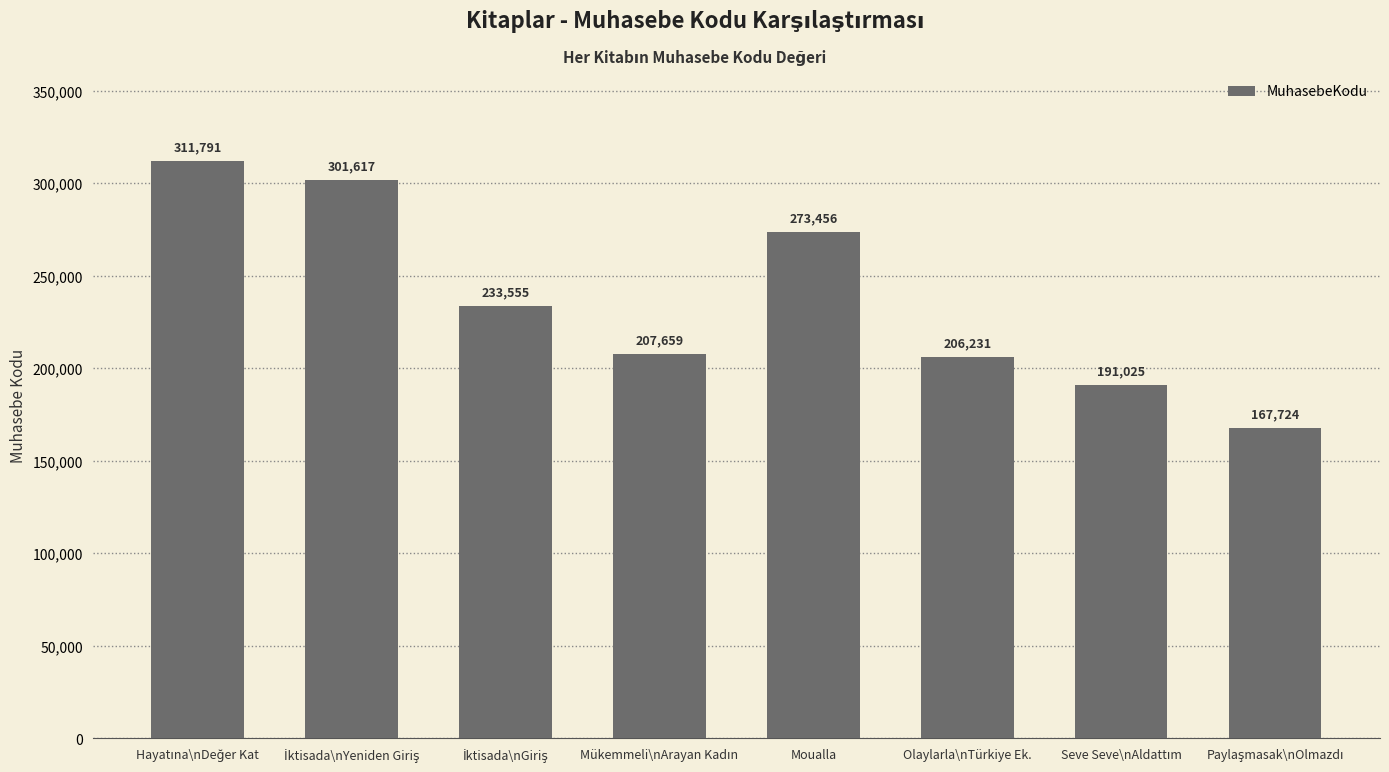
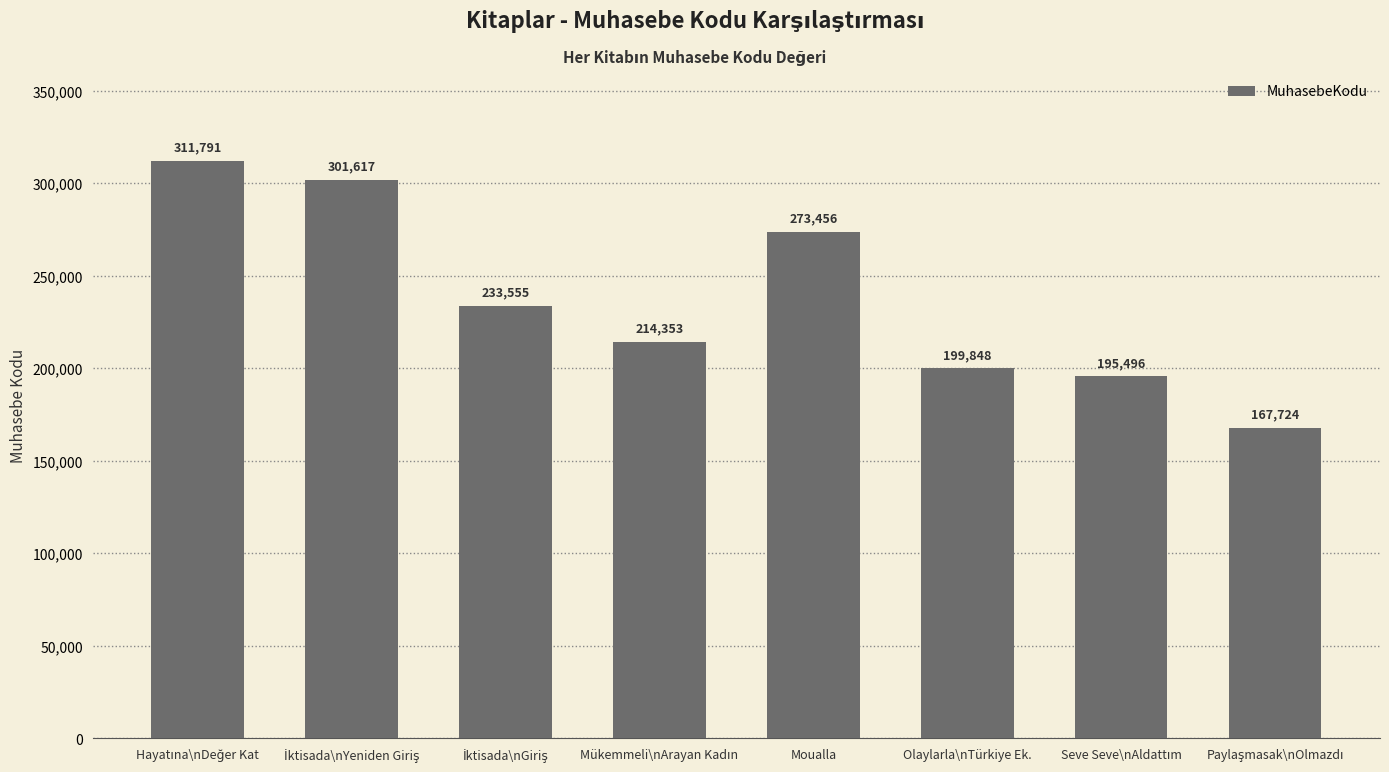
Mükemmeli\nArayan Kadın: 207,659 -> 214,353
Olaylarla\nTürkiye Ek.: 206,231 -> 199,848
Seve Seve\nAldattım: 191,025 -> 195,496
